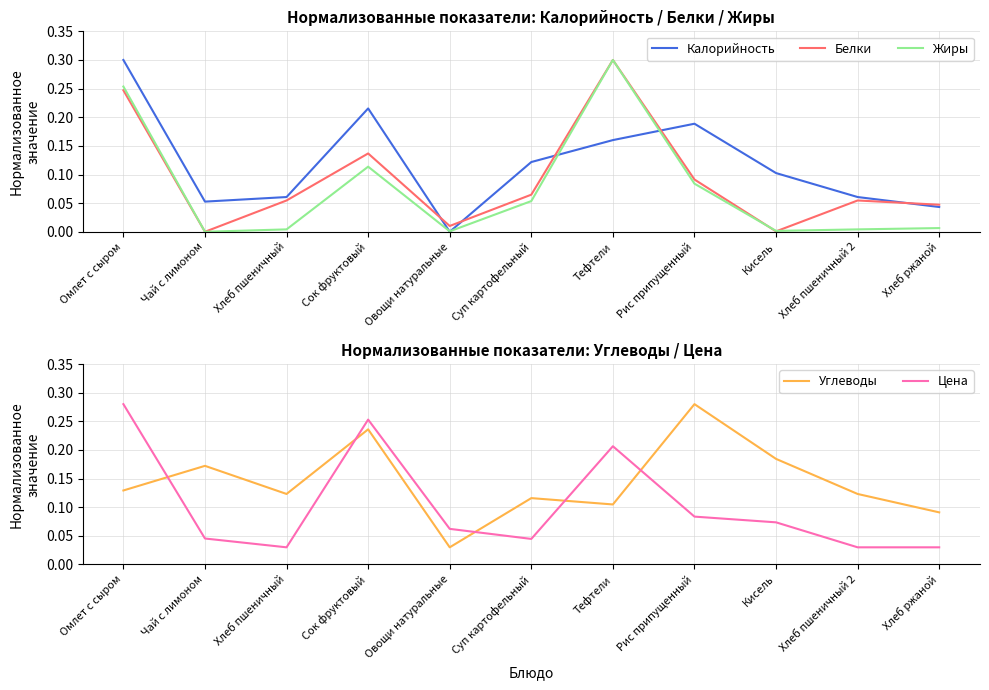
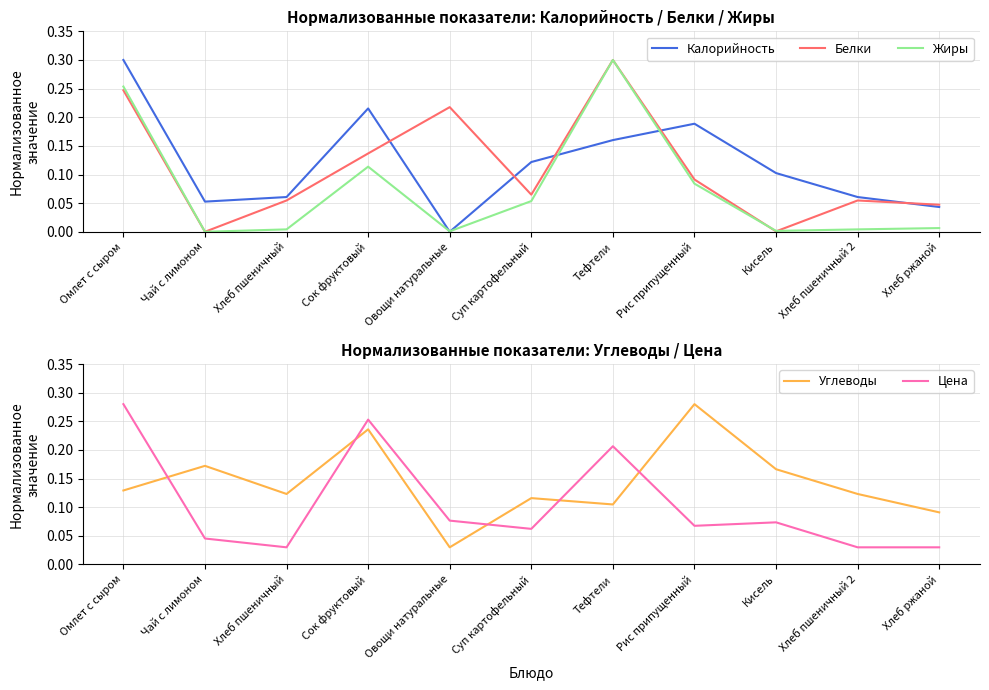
Нормализованные показатели: Калорийность / Белки / Жиры, Белки, Овощи натуральные: 0.01 -> 0.22
Нормализованные показатели: Углеводы / Цена, Цена, Овощи натуральные: 0.06 -> 0.08
Нормализованные показатели: Углеводы / Цена, Цена, Суп картофельный: 0.04 -> 0.06
Нормализованные показатели: Углеводы / Цена, Цена, Рис припущенный: 0.08 -> 0.07
Нормализованные показатели: Углеводы / Цена, Углеводы, Кисель: 0.18 -> 0.17
